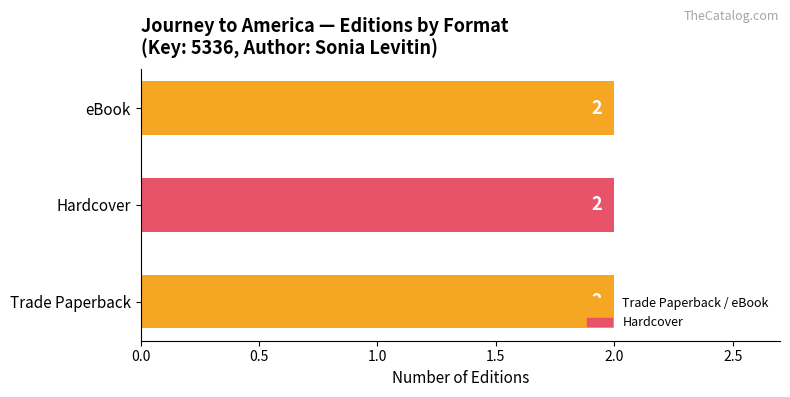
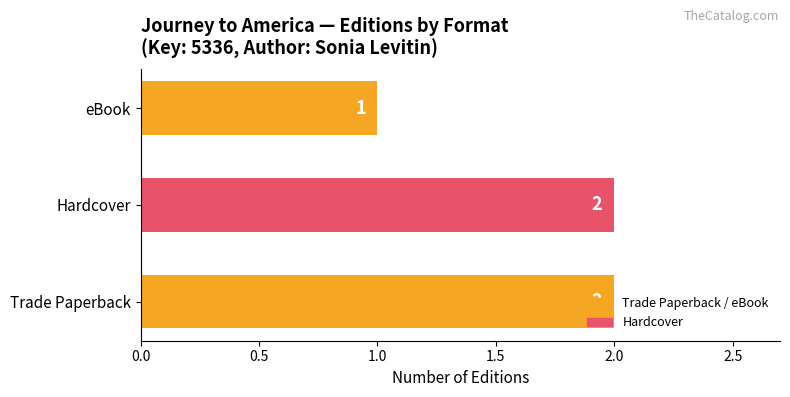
eBook: 2 -> 1
